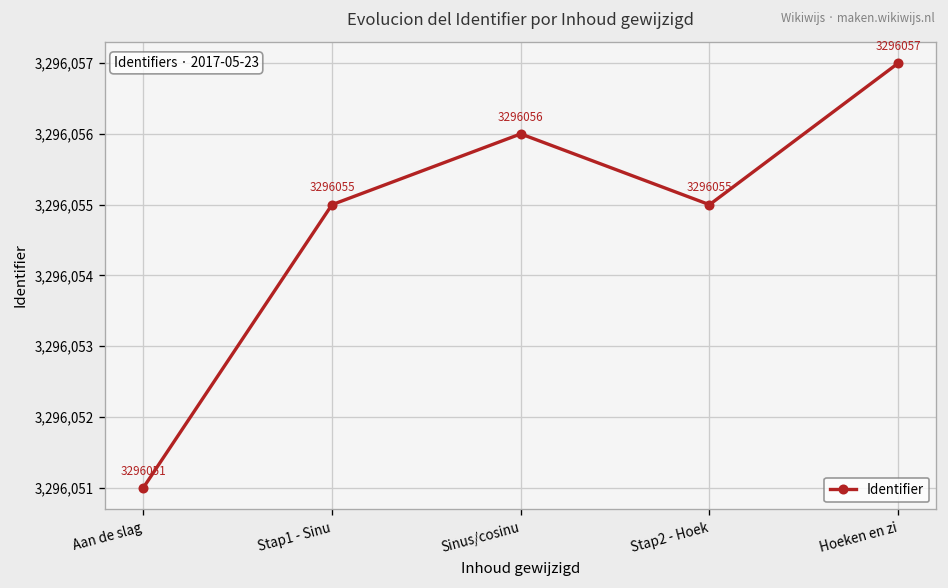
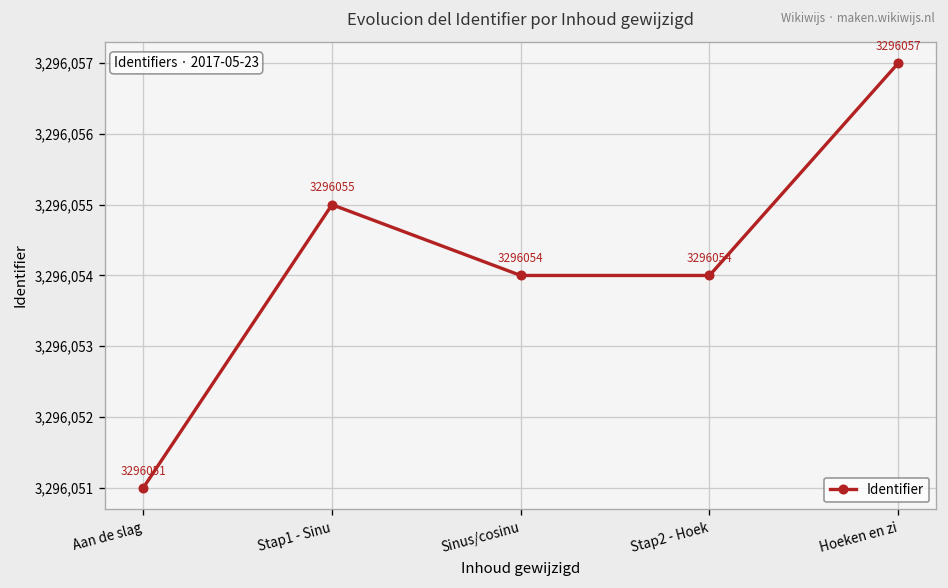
Sinus/cosinu: 3296056 -> 3296054
Stap2 - Hoek: 3296055 -> 3296054
